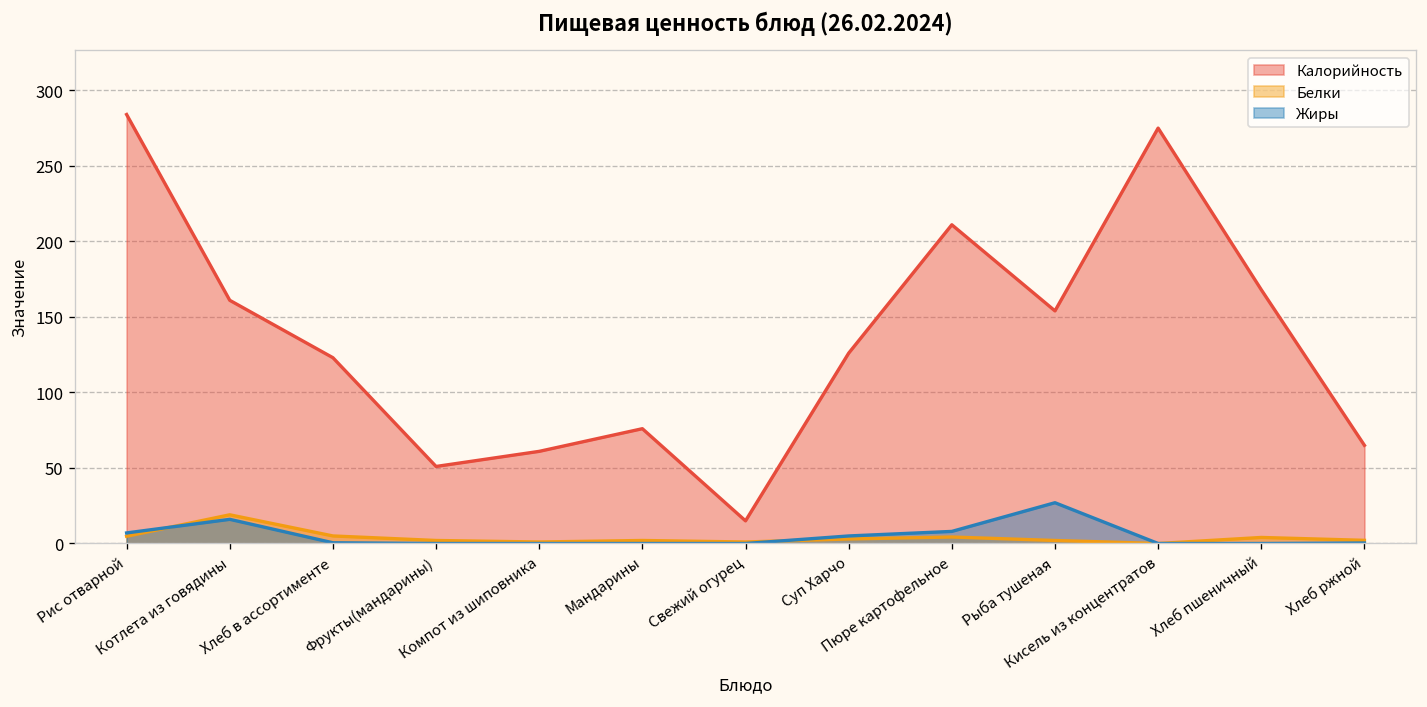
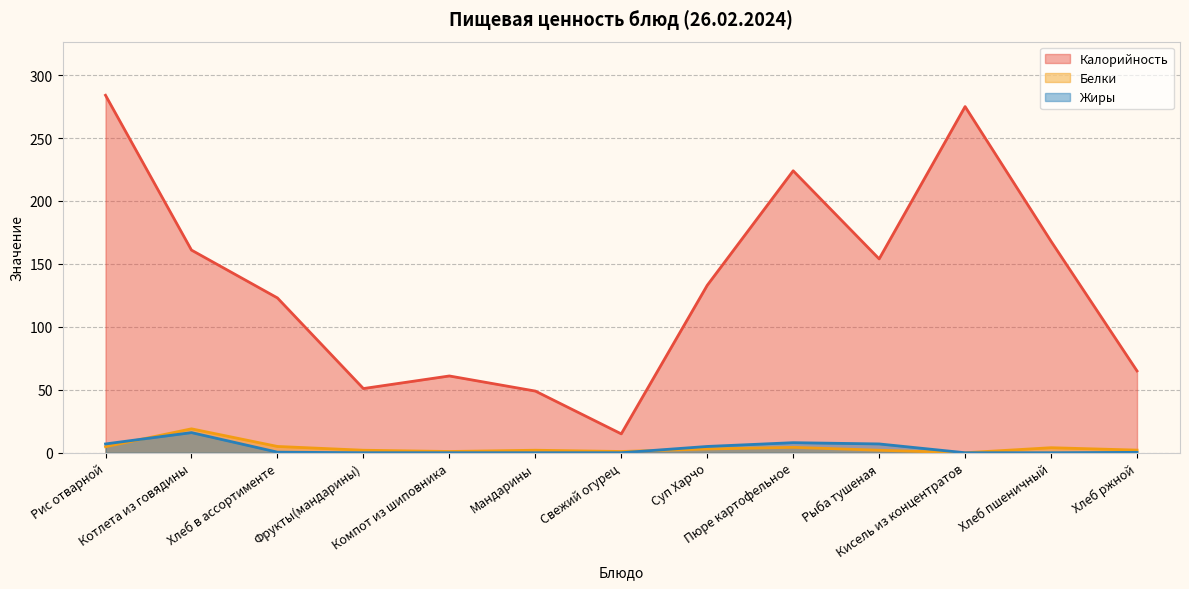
Калорийность, Мандарины: 76 -> 49
Калорийность, Суп Харчо: 126 -> 133
Калорийность, Пюре картофельное: 211 -> 224
Жиры, Рыба тушеная: 27 -> 7
